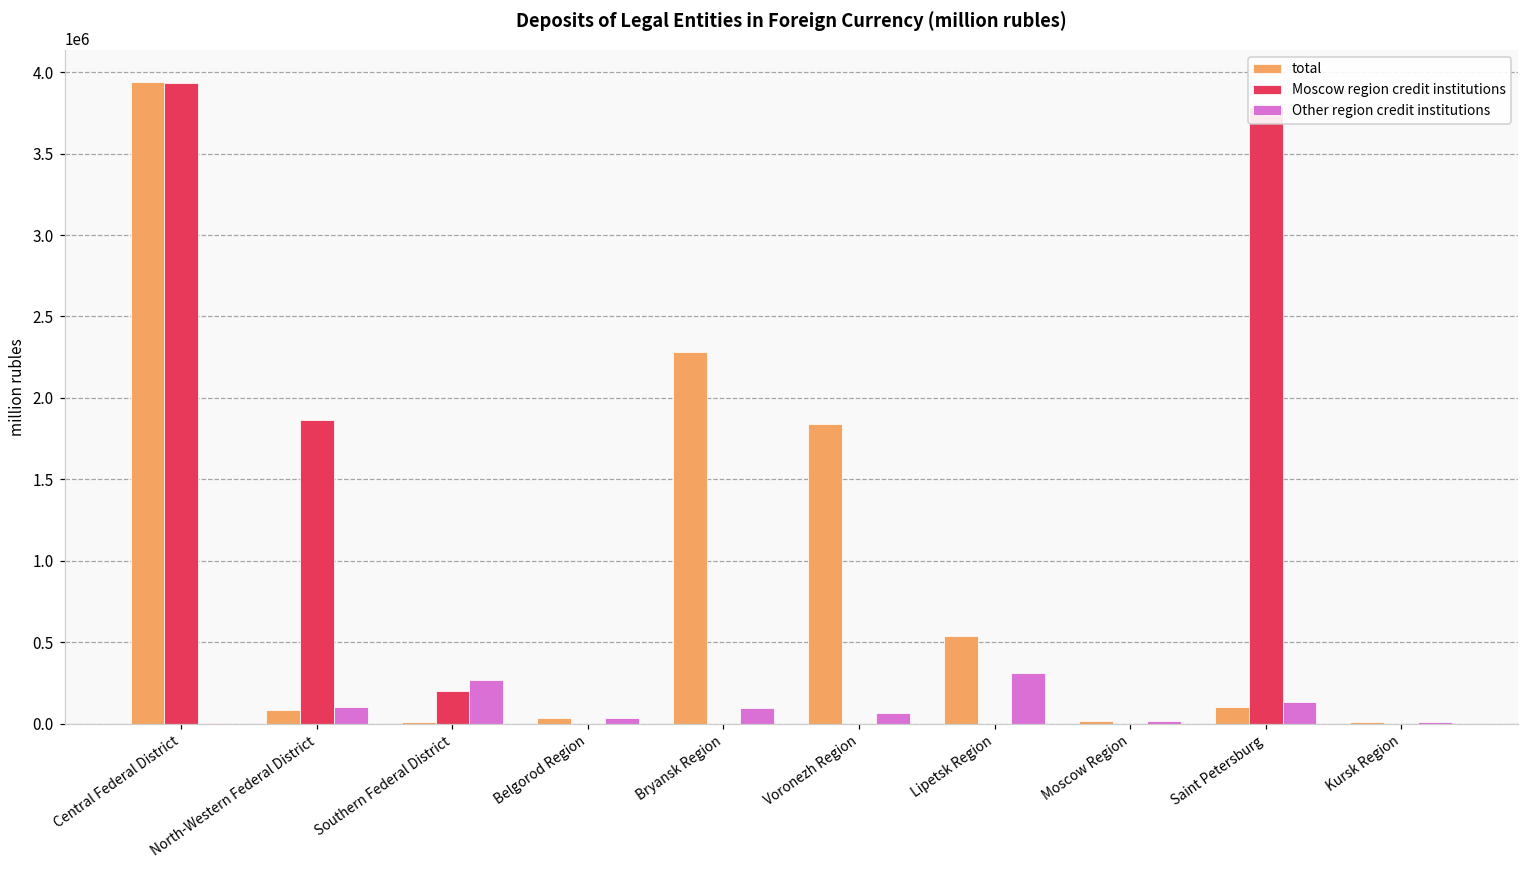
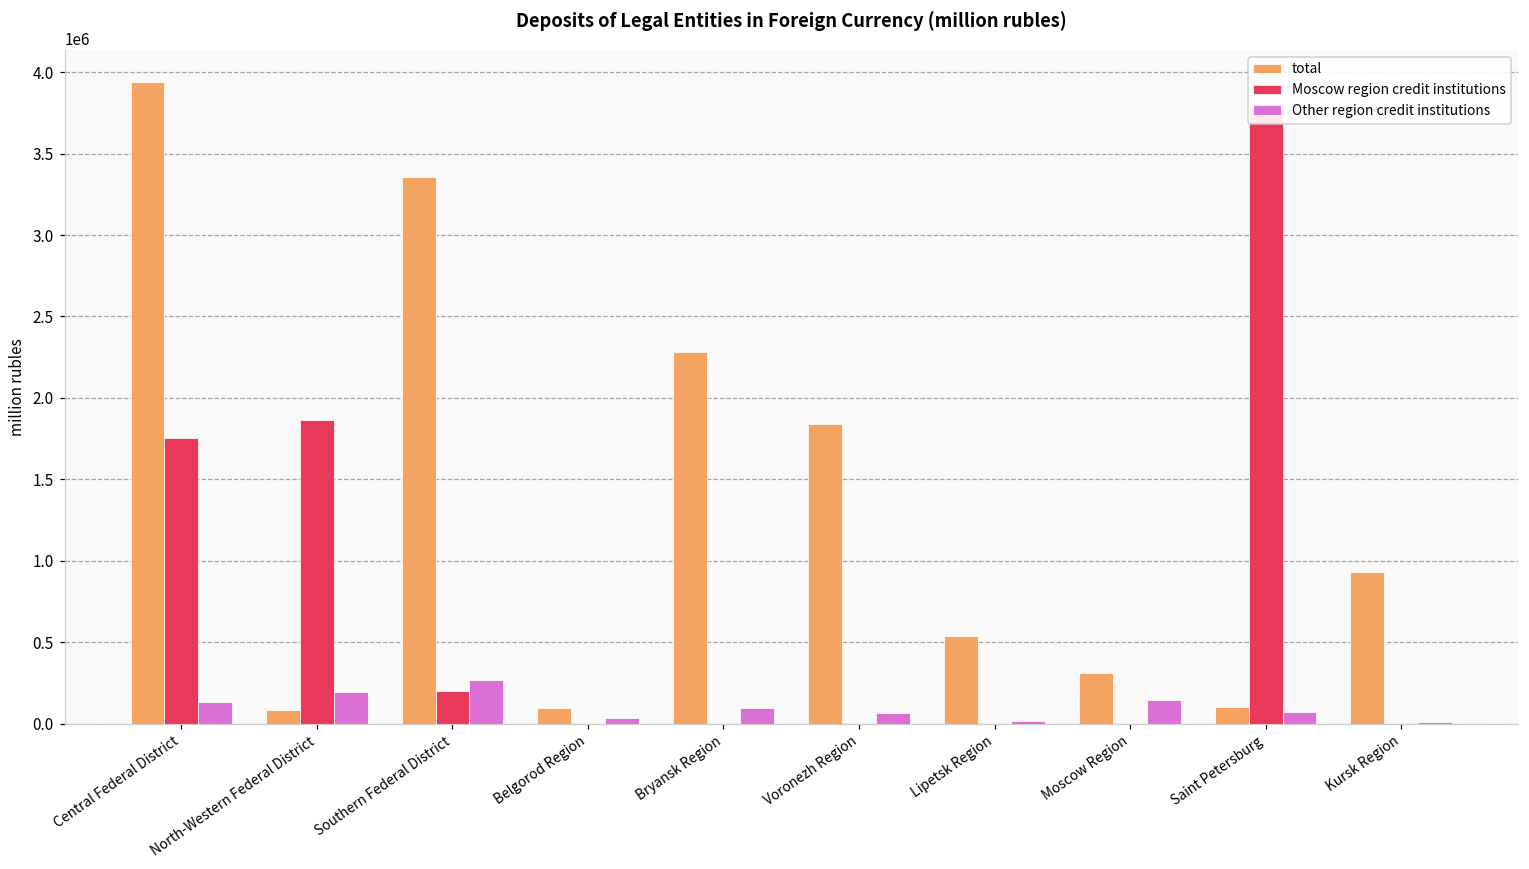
Moscow region credit institutions, Central Federal District: 3940000 -> 1760000
Other region credit institutions, Central Federal District: 0 -> 130000
Other region credit institutions, North-Western Federal District: 100000 -> 200000
total, Southern Federal District: 10000 -> 3360000
total, Belgorod Region: 30000 -> 100000
Other region credit institutions, Lipetsk Region: 310000 -> 20000
total, Moscow Region: 20000 -> 310000
Other region credit institutions, Moscow Region: 20000 -> 150000
Other region credit institutions, Saint Petersburg: 140000 -> 70000
total, Kursk Region: 10000 -> 930000
